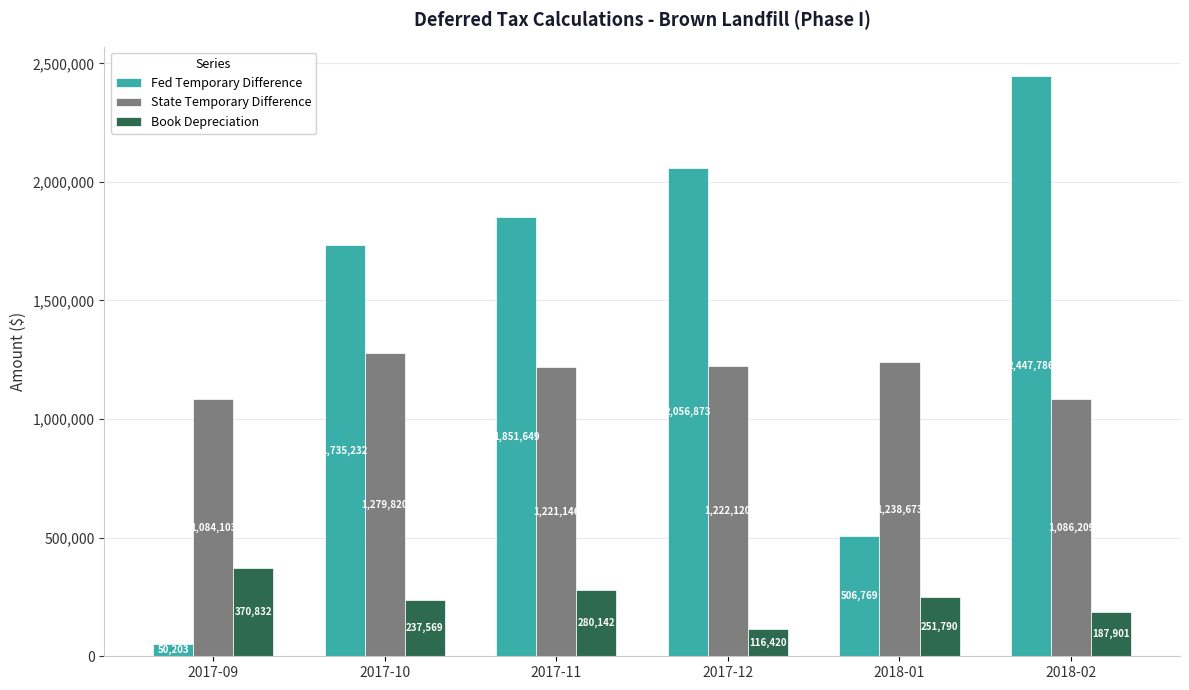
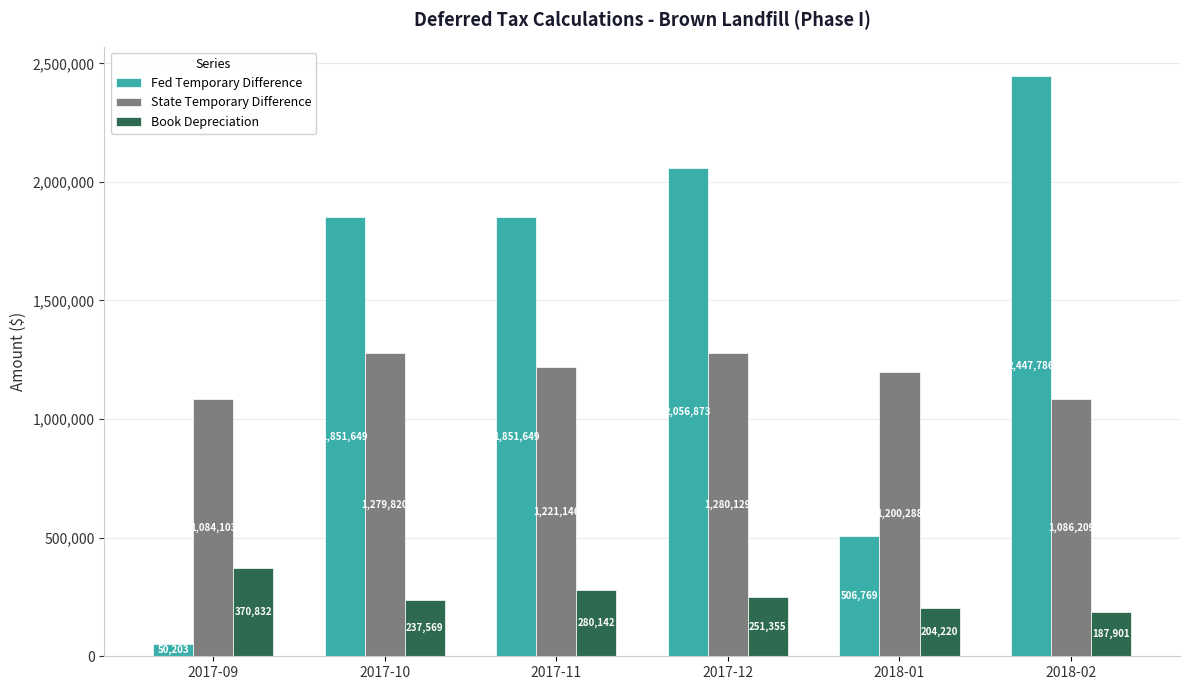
Fed Temporary Difference, 2017-10: 1,735,232 -> 1,851,649
State Temporary Difference, 2017-12: 1,222,120 -> 1,280,129
Book Depreciation, 2017-12: 116,420 -> 251,355
State Temporary Difference, 2018-01: 1,238,673 -> 1,200,288
Book Depreciation, 2018-01: 251,790 -> 204,220
